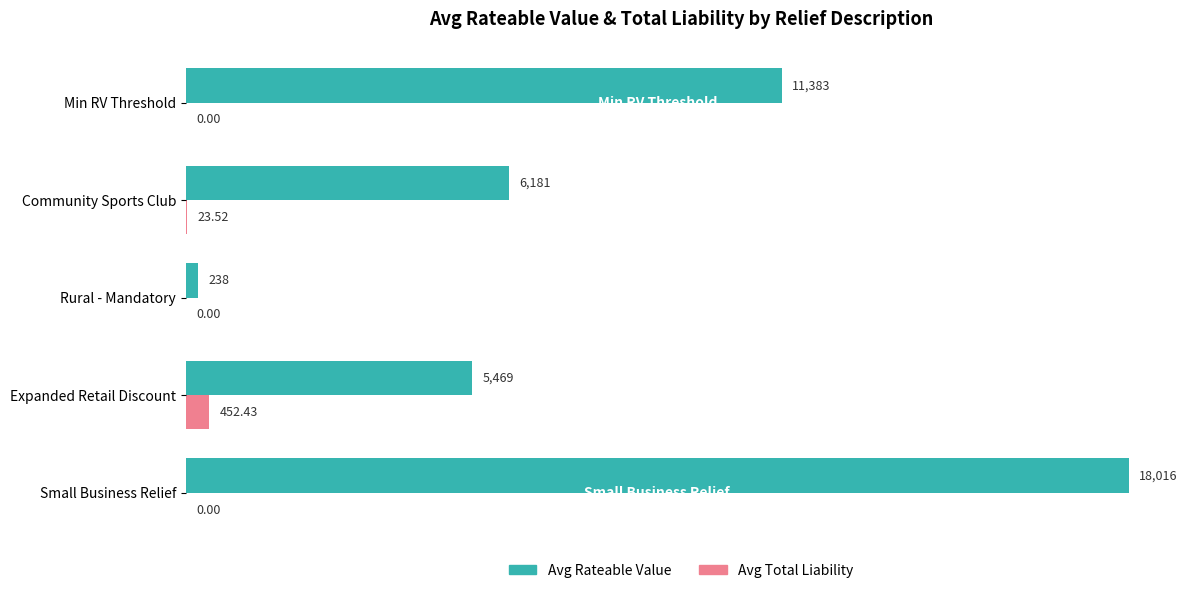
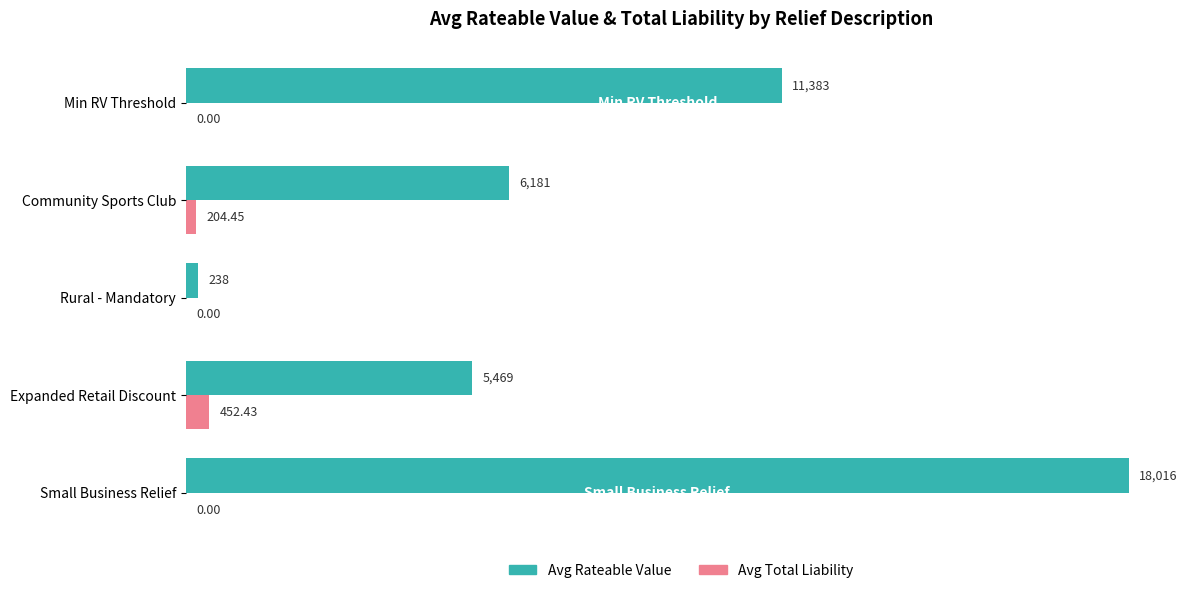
Avg Total Liability, Community Sports Club: 23.52 -> 204.45
